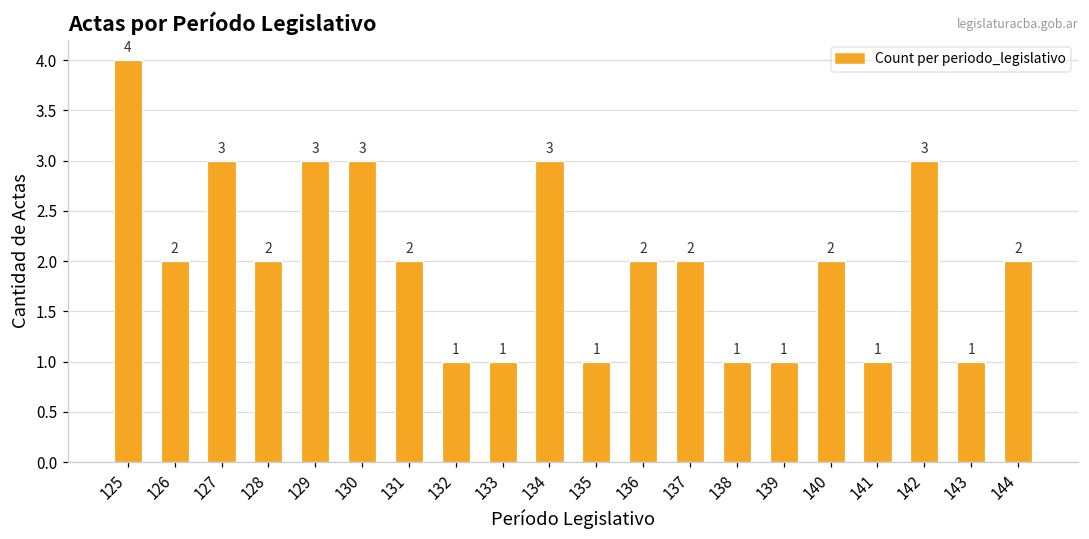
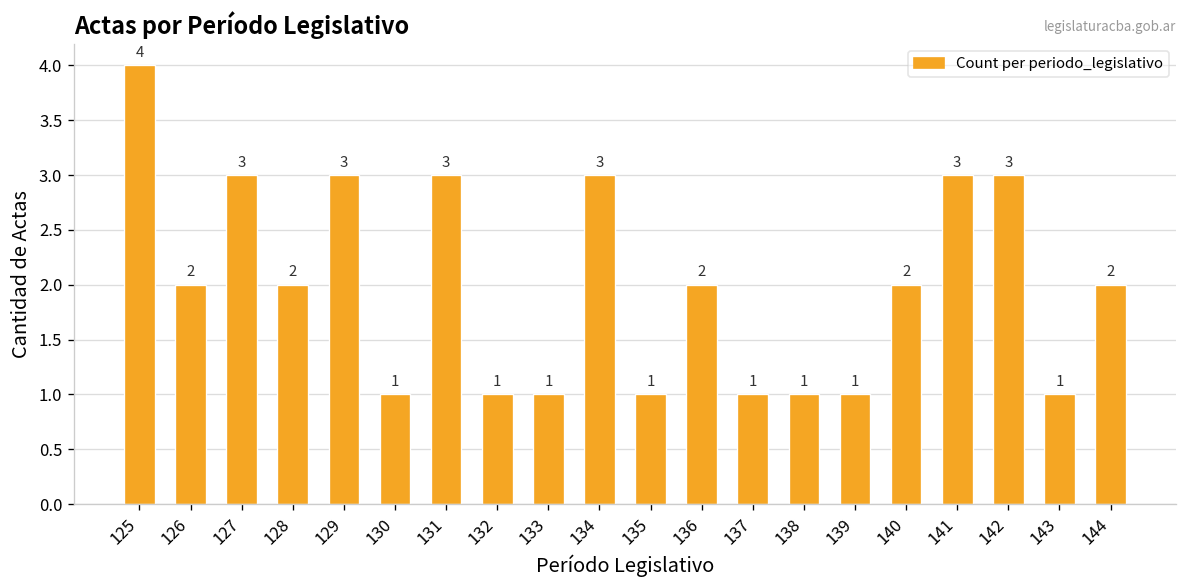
130: 3 -> 1
131: 2 -> 3
137: 2 -> 1
141: 1 -> 3
